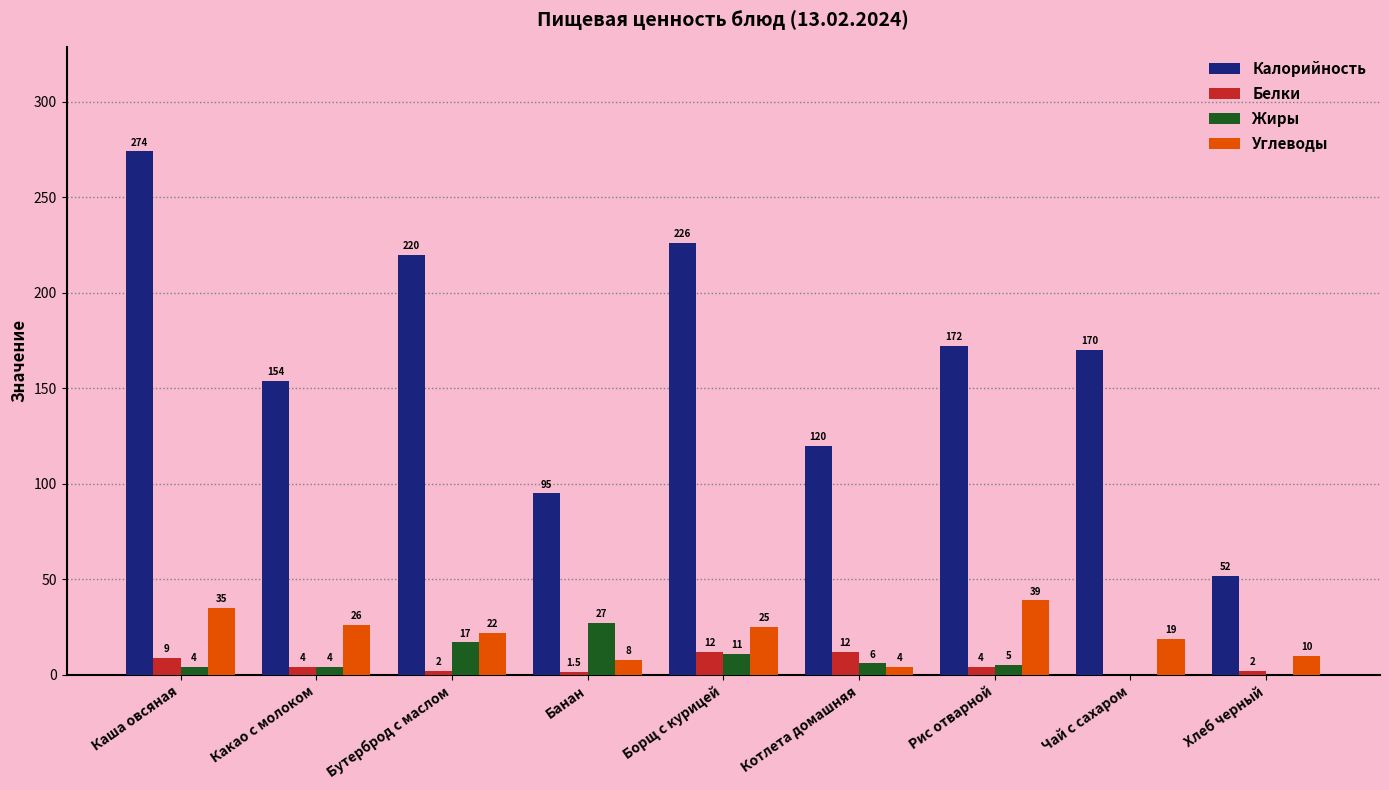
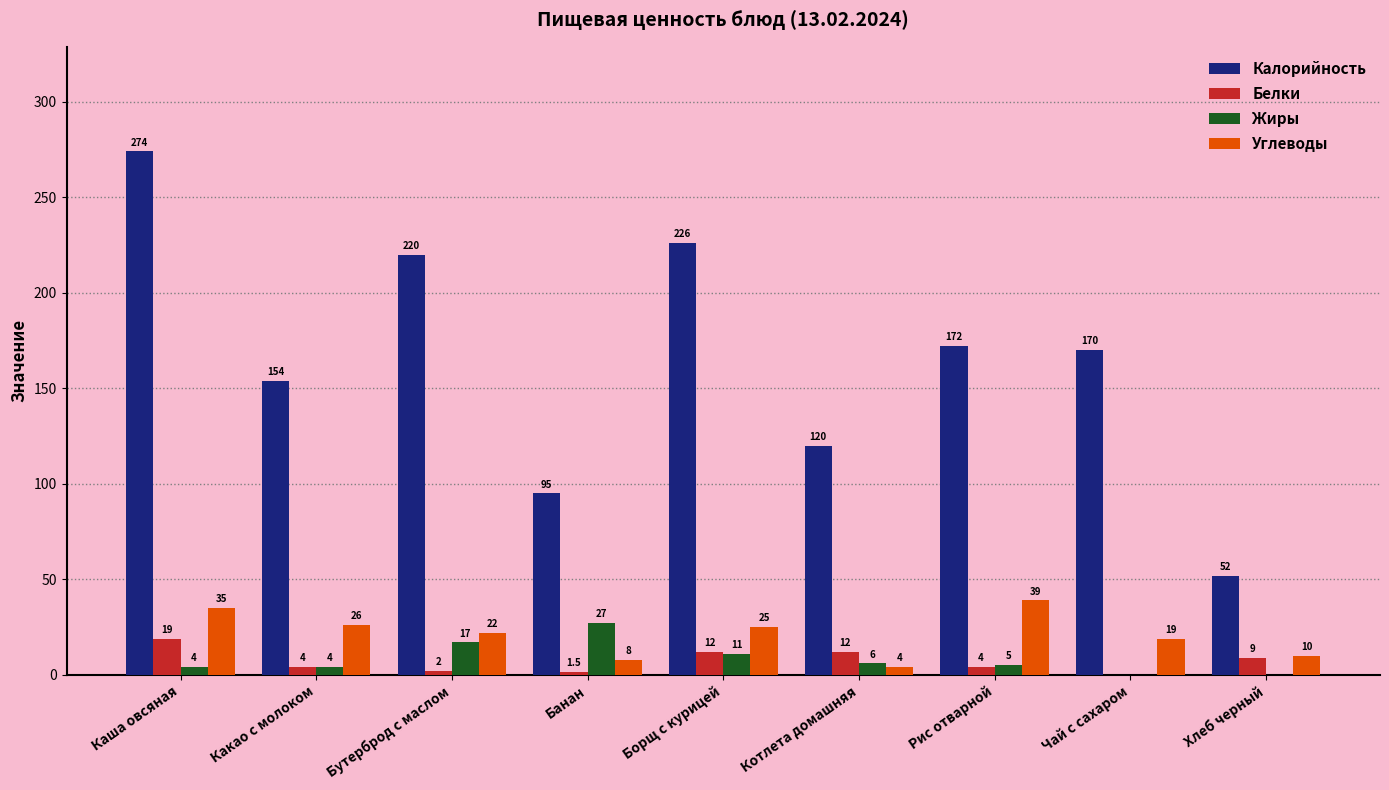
Белки, Каша овсяная: 9 -> 19
Белки, Хлеб черный: 2 -> 9
